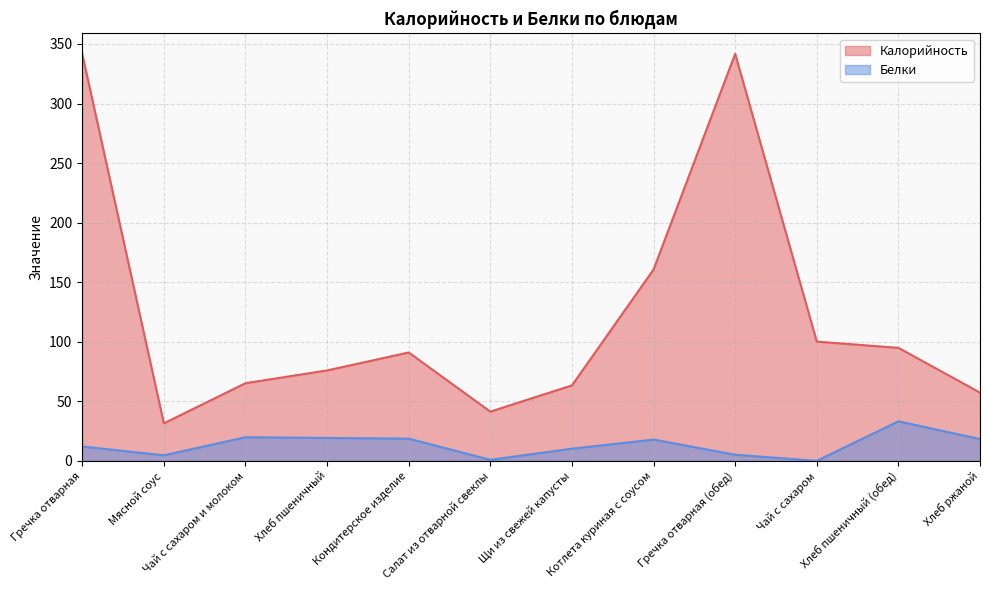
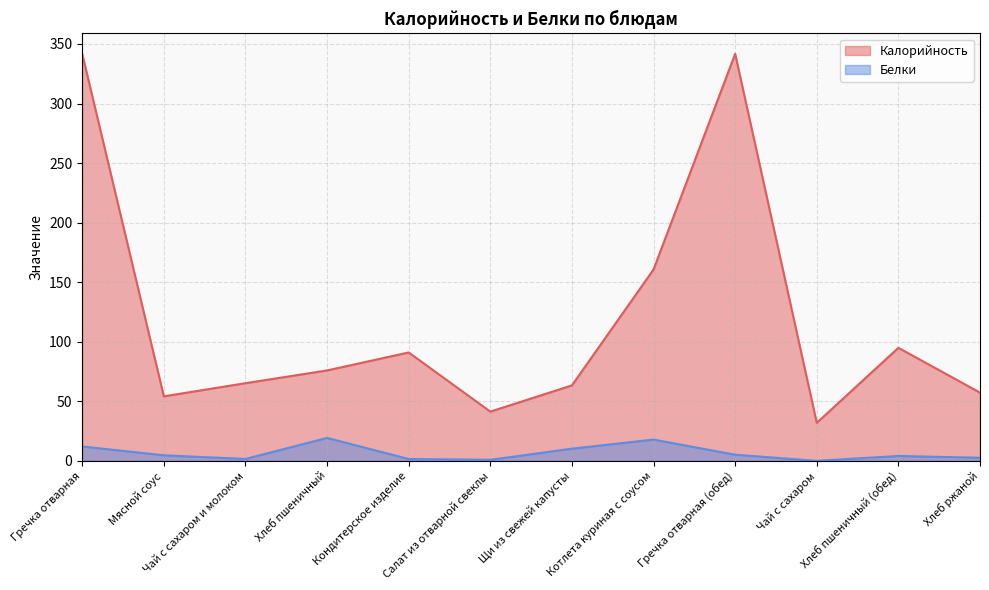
Калорийность, Мясной соус: 32 -> 54
Белки, Чай с сахаром и молоком: 20 -> 2
Белки, Кондитерское изделие: 19 -> 2
Калорийность, Чай с сахаром: 100 -> 32
Белки, Хлеб пшеничный (обед): 33 -> 4
Белки, Хлеб ржаной: 18 -> 3
